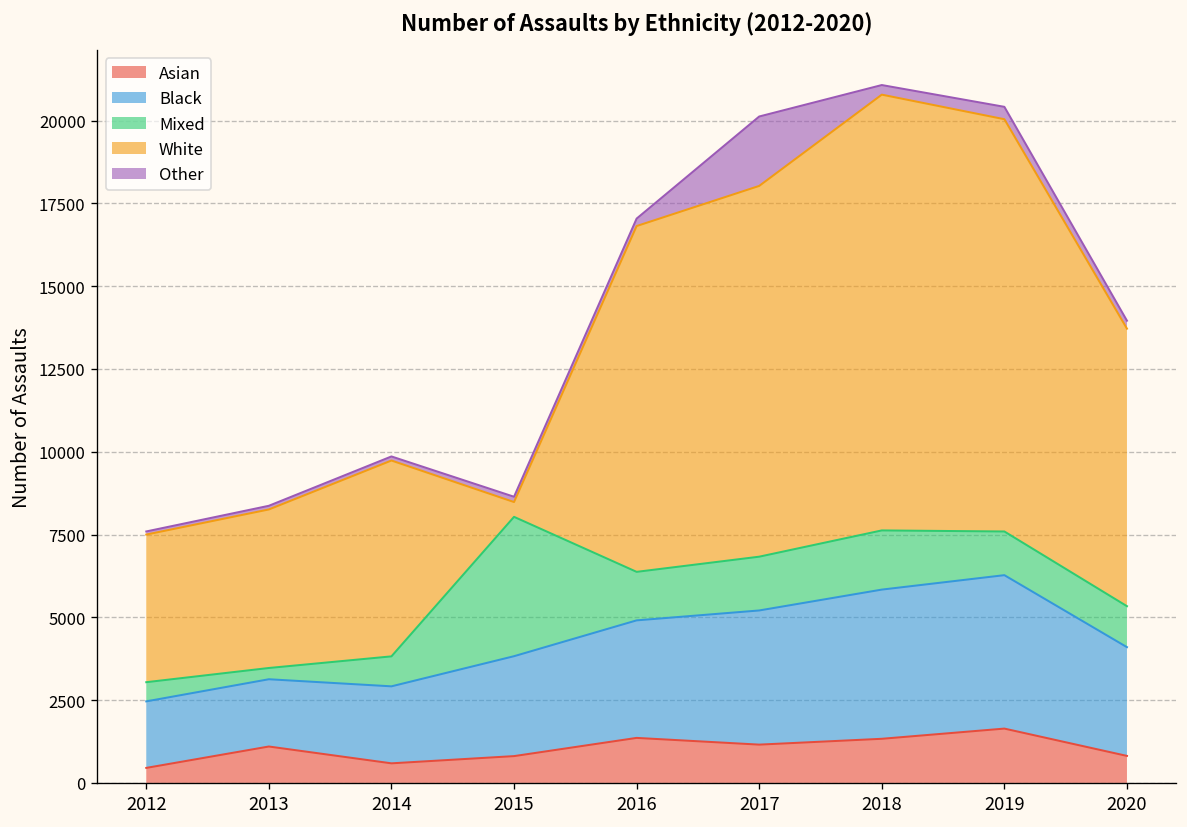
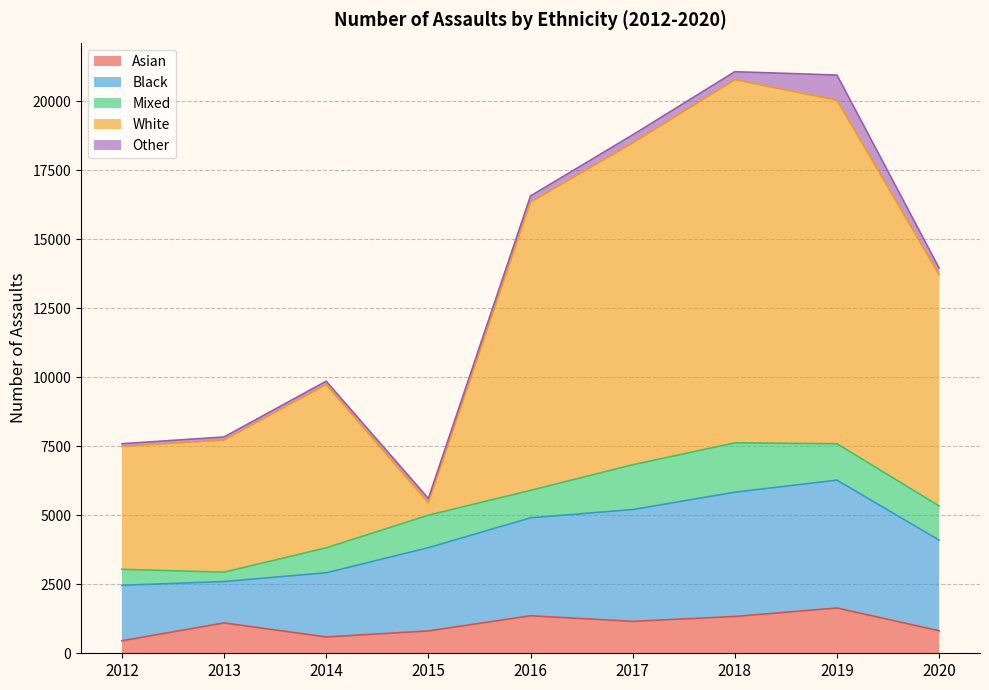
Black, 2013: 2000 -> 1500
Mixed, 2015: 4200 -> 1200
Mixed, 2016: 1500 -> 1000
White, 2017: 11200 -> 11700
Other, 2017: 2100 -> 300
Other, 2019: 400 -> 900
